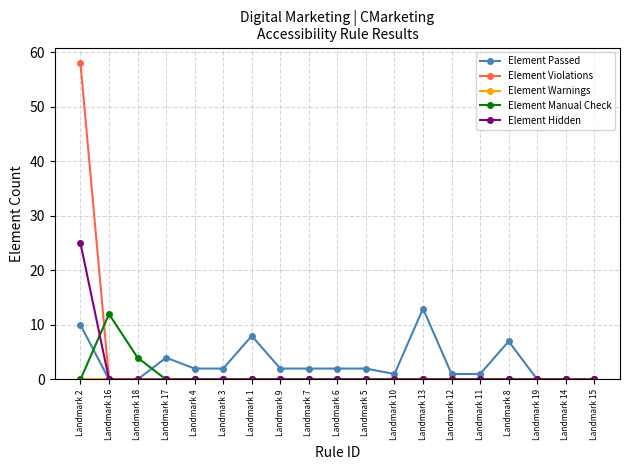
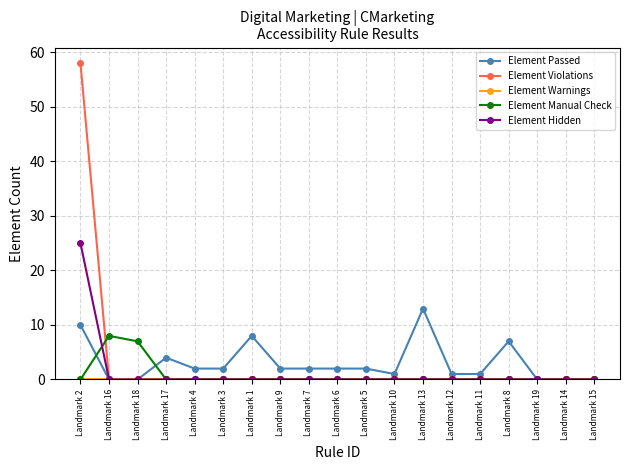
Element Manual Check, Landmark 16: 12 -> 8
Element Manual Check, Landmark 18: 4 -> 7
